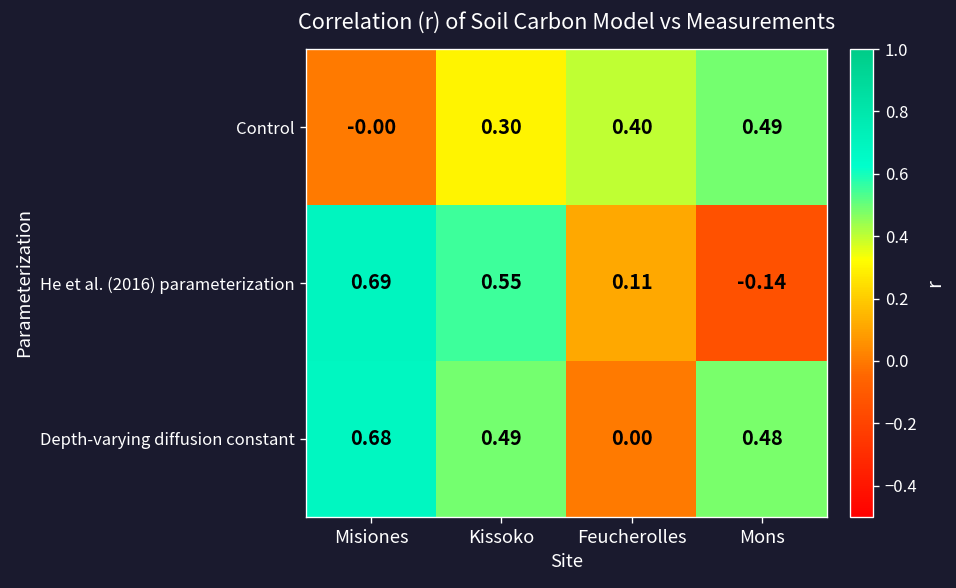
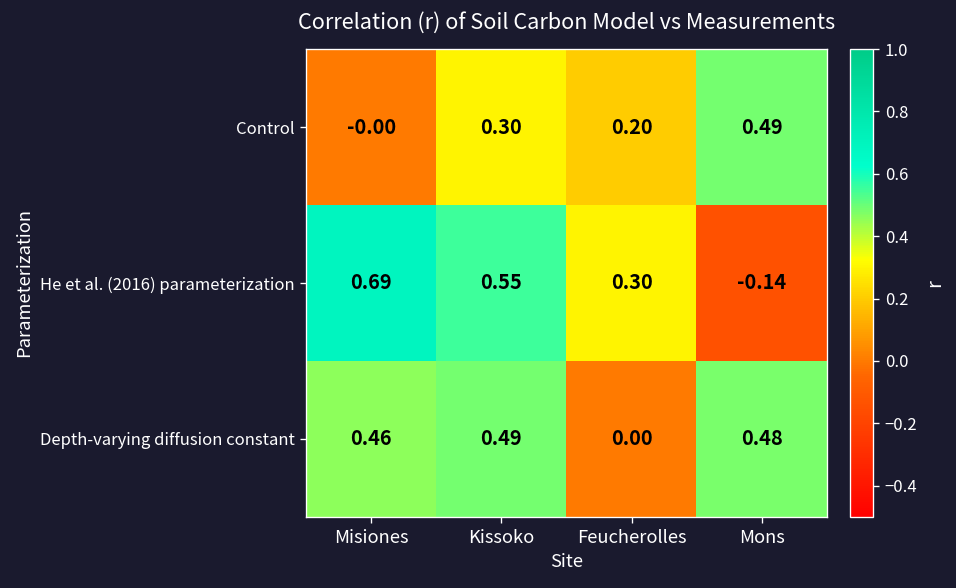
Control, Feucherolles: 0.40 -> 0.20
He et al. (2016) parameterization, Feucherolles: 0.11 -> 0.30
Depth-varying diffusion constant, Misiones: 0.68 -> 0.46
